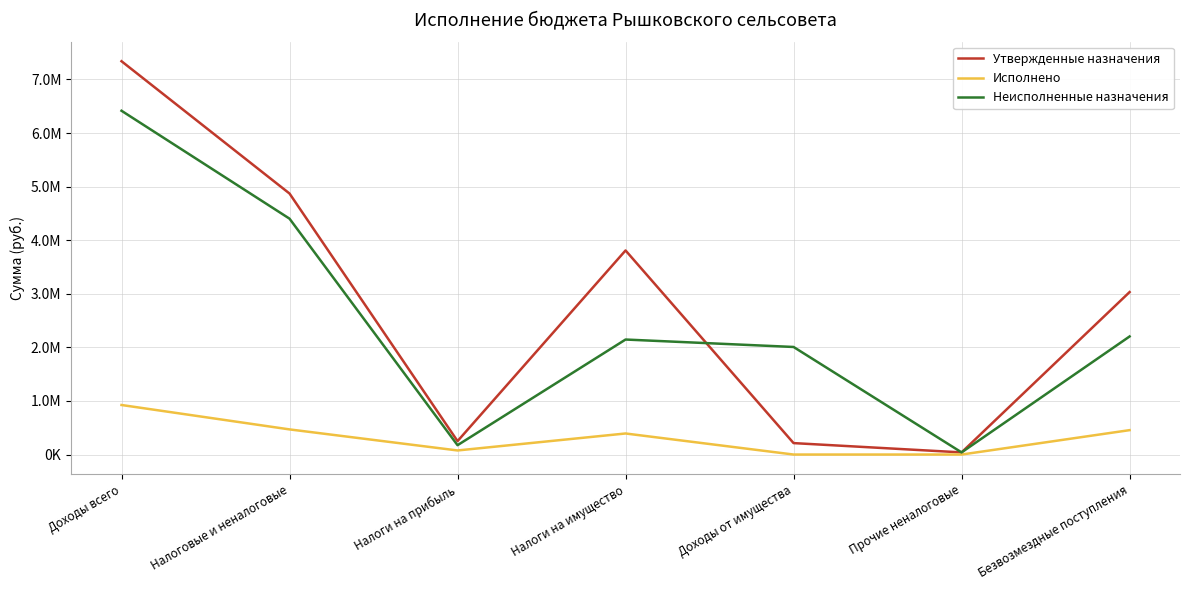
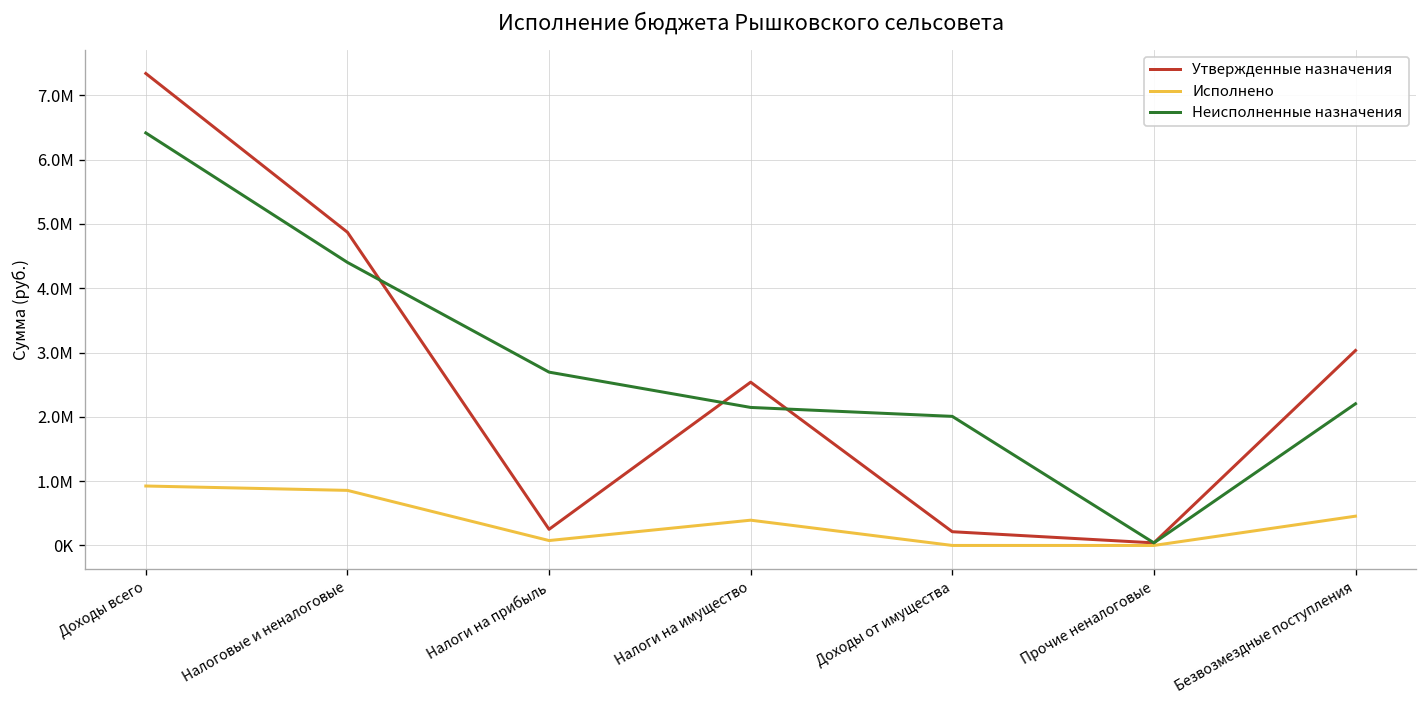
Исполнено, Налоговые и неналоговые: 500000 -> 900000
Неисполненные назначения, Налоги на прибыль: 200000 -> 2700000
Утвержденные назначения, Налоги на имущество: 3800000 -> 2500000
